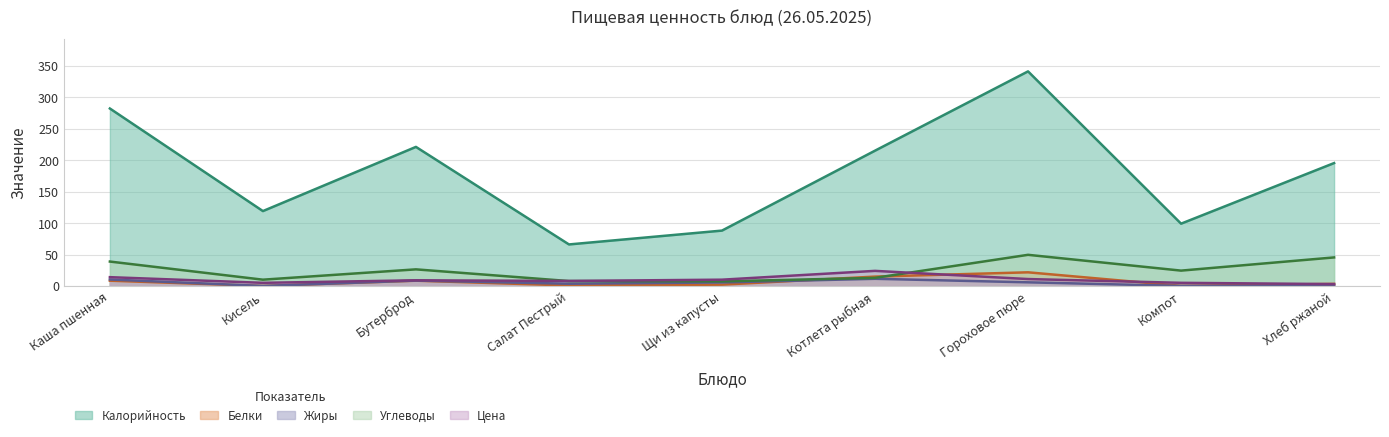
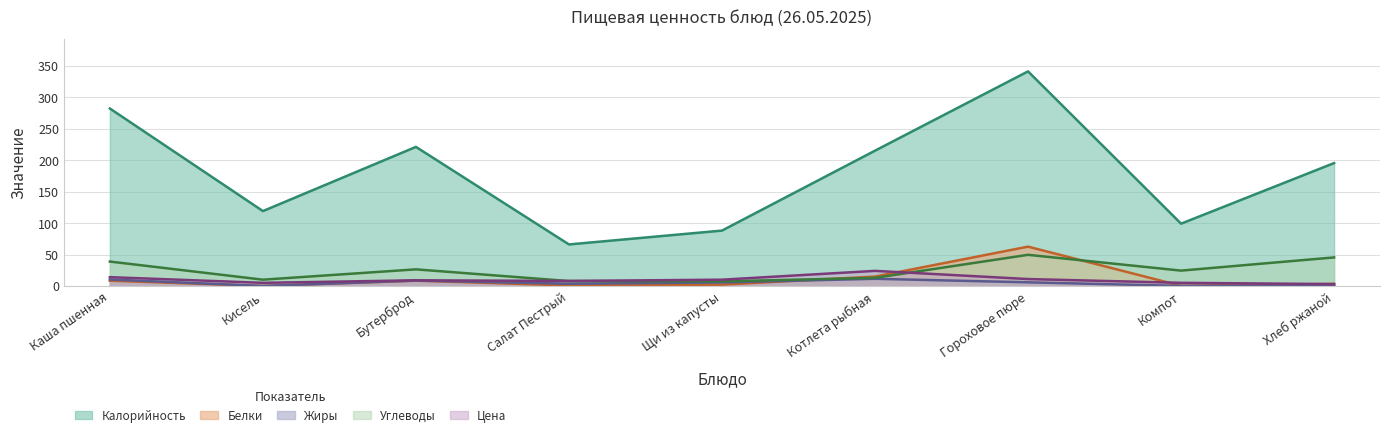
Белки, Гороховое пюре: 20 -> 60
